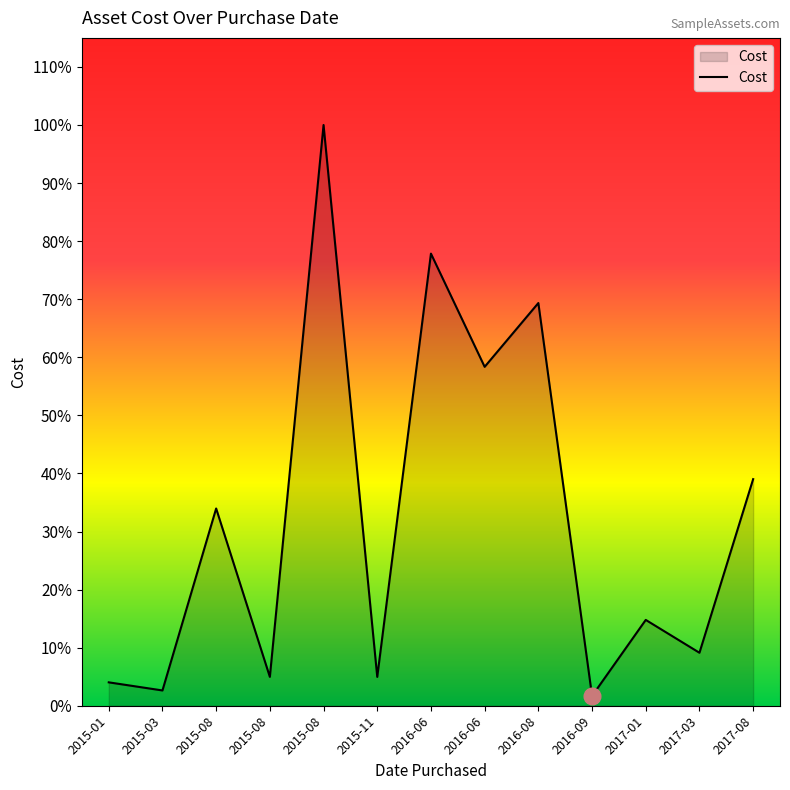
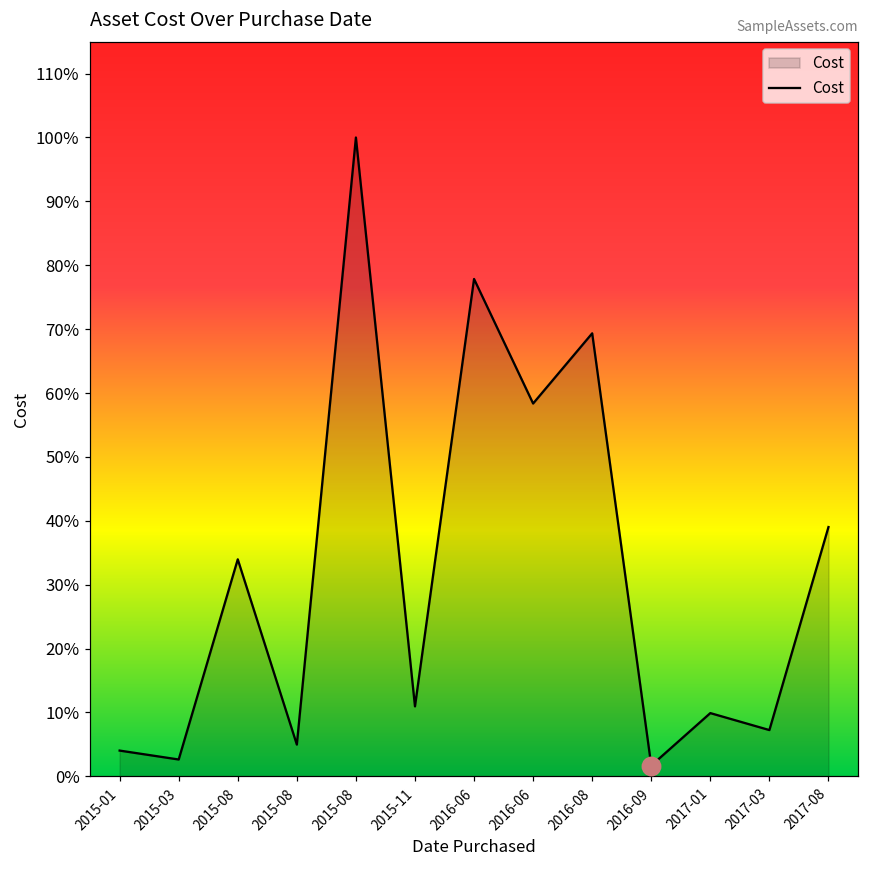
Cost, 2015-11: 5% -> 11%
Cost, 2017-01: 15% -> 10%
Cost, 2017-03: 9% -> 7%
